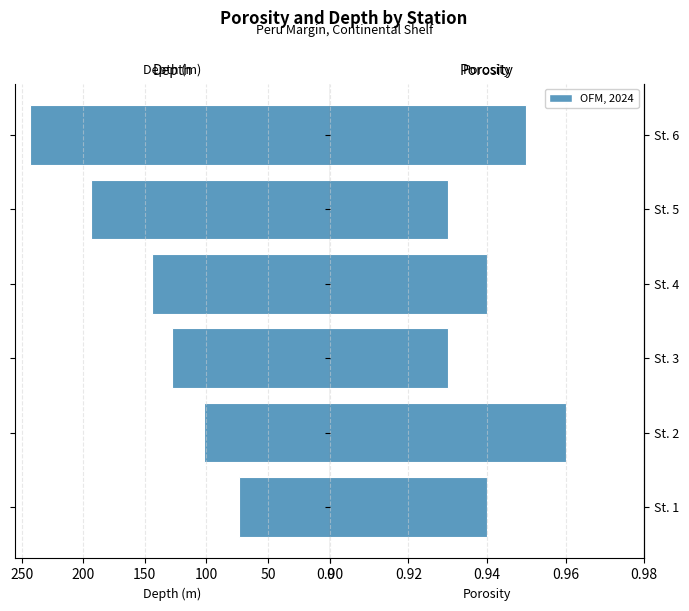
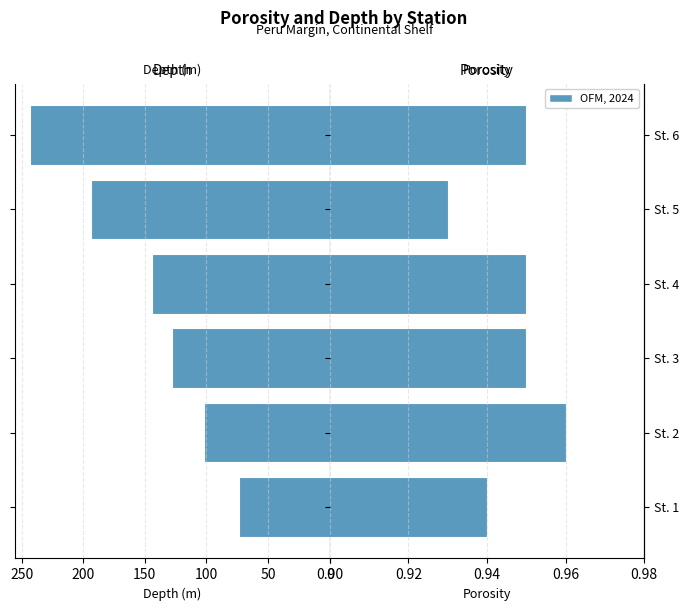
Porosity, St. 4: 0.94 -> 0.95
Porosity, St. 3: 0.93 -> 0.95
